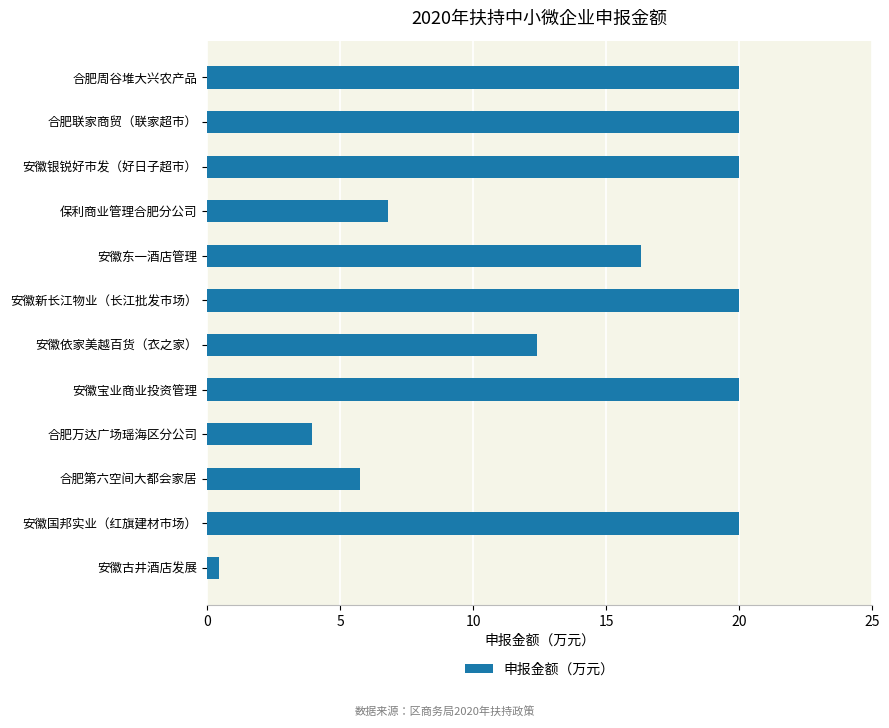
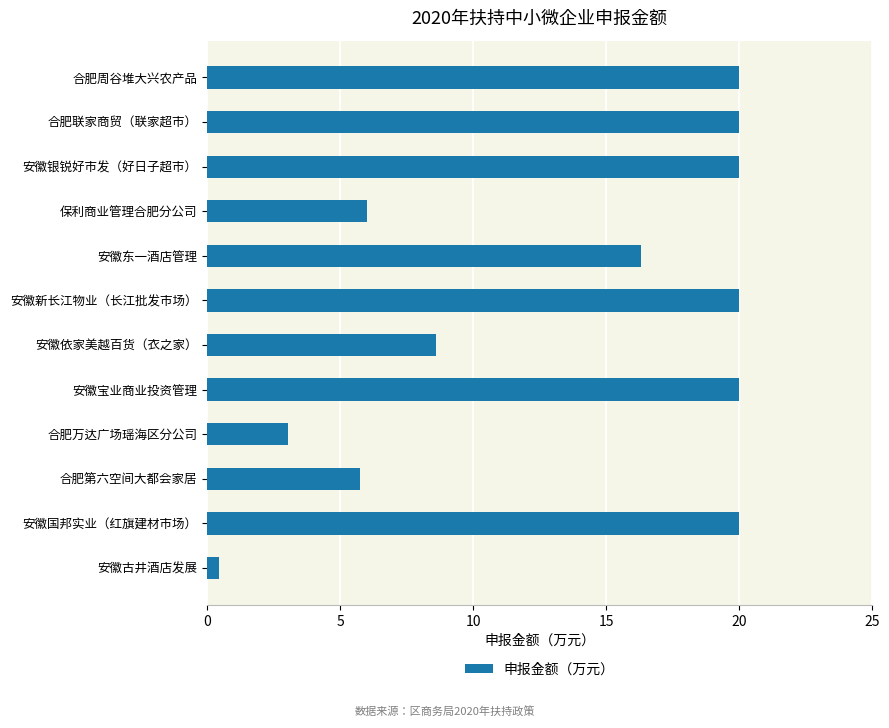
保利商业管理合肥分公司: 6.8 -> 6.0
安徽依家美越百货（衣之家）: 12.4 -> 8.6
合肥万达广场瑶海区分公司: 3.9 -> 3.1
